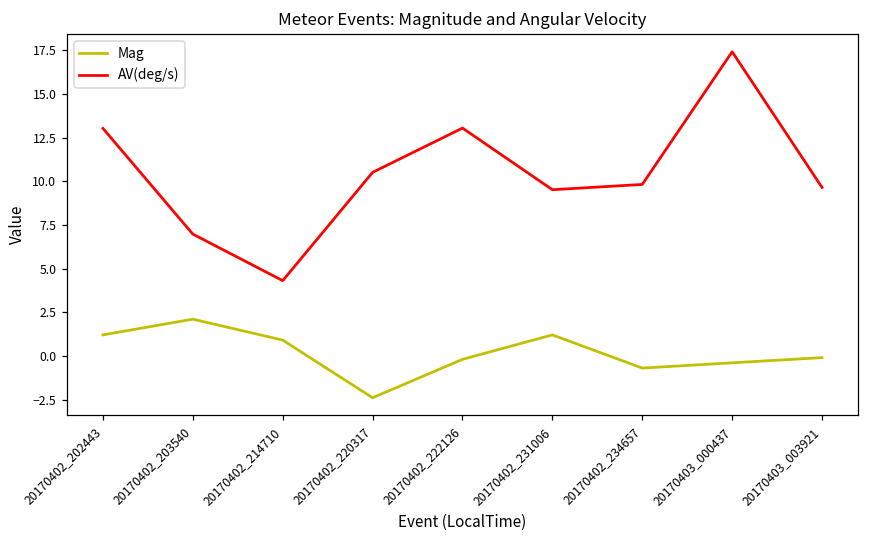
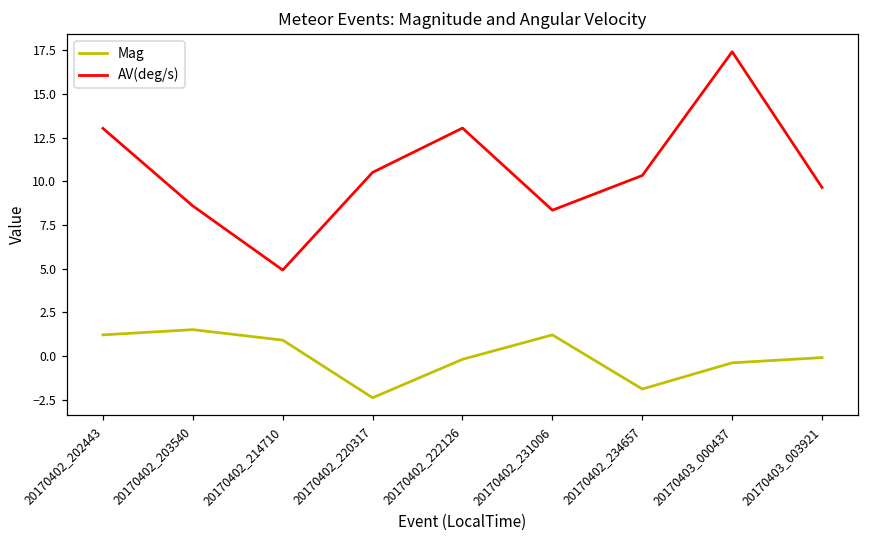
Mag, 20170402_203540: 2.1 -> 1.5
AV(deg/s), 20170402_203540: 7.0 -> 8.6
AV(deg/s), 20170402_214710: 4.3 -> 4.9
AV(deg/s), 20170402_231006: 9.5 -> 8.3
Mag, 20170402_234657: -0.7 -> -1.9
AV(deg/s), 20170402_234657: 9.8 -> 10.3
